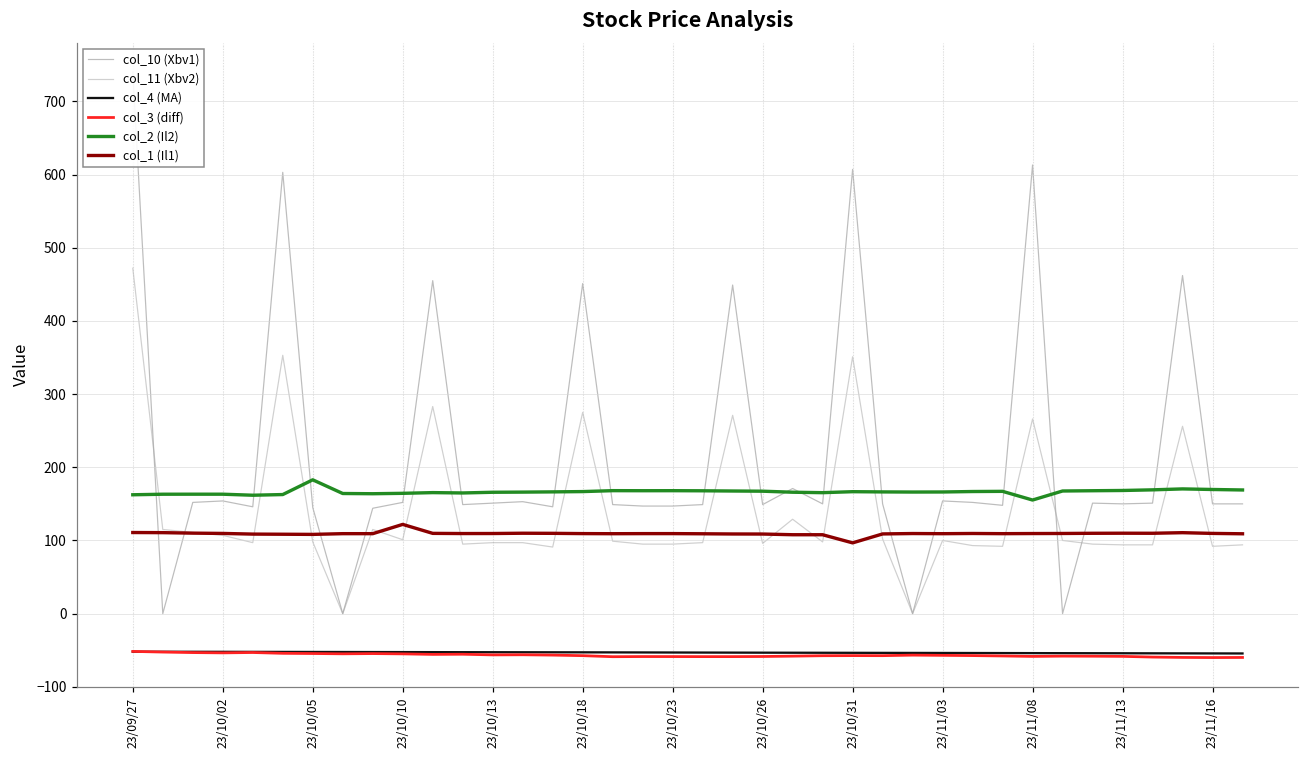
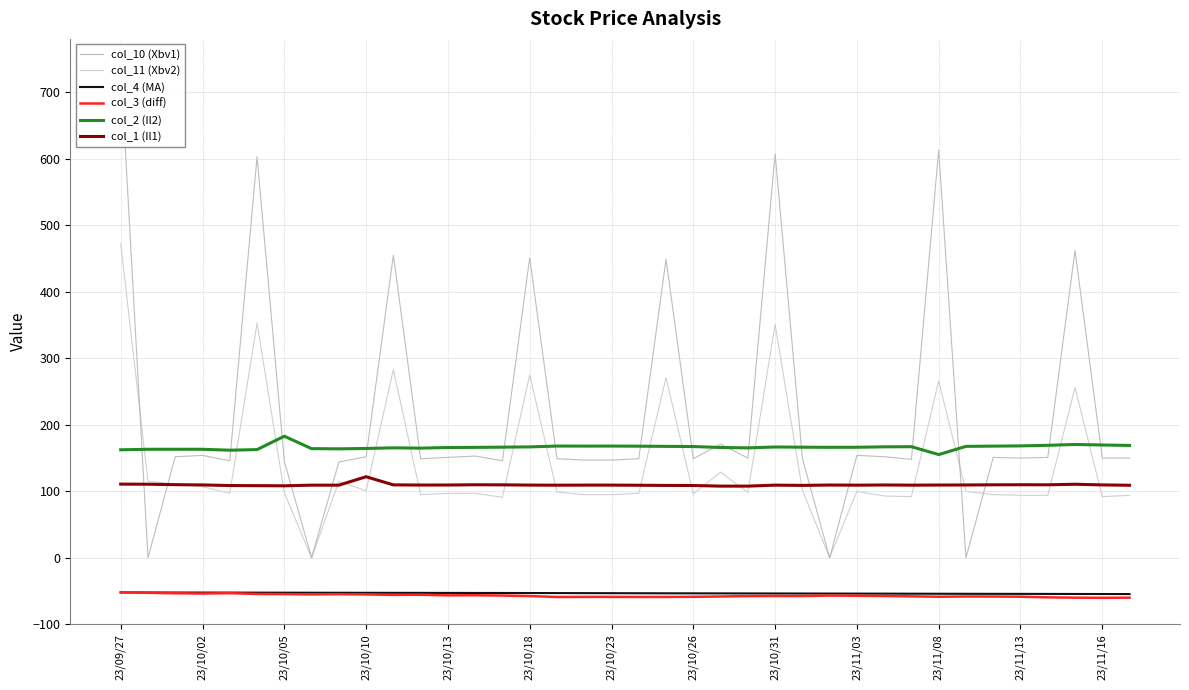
col_1 (Il1), 23/10/31: 100 -> 110
